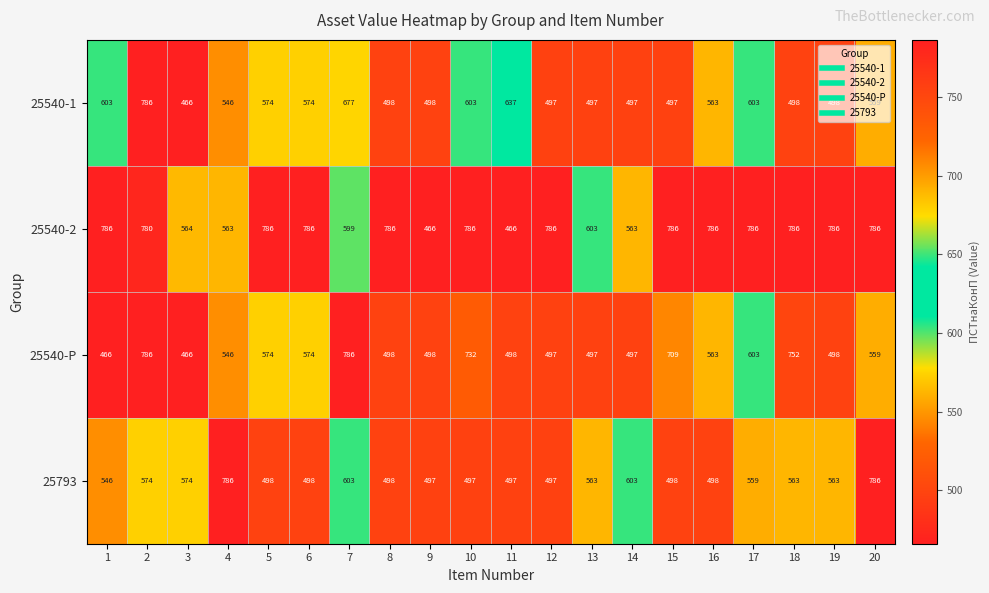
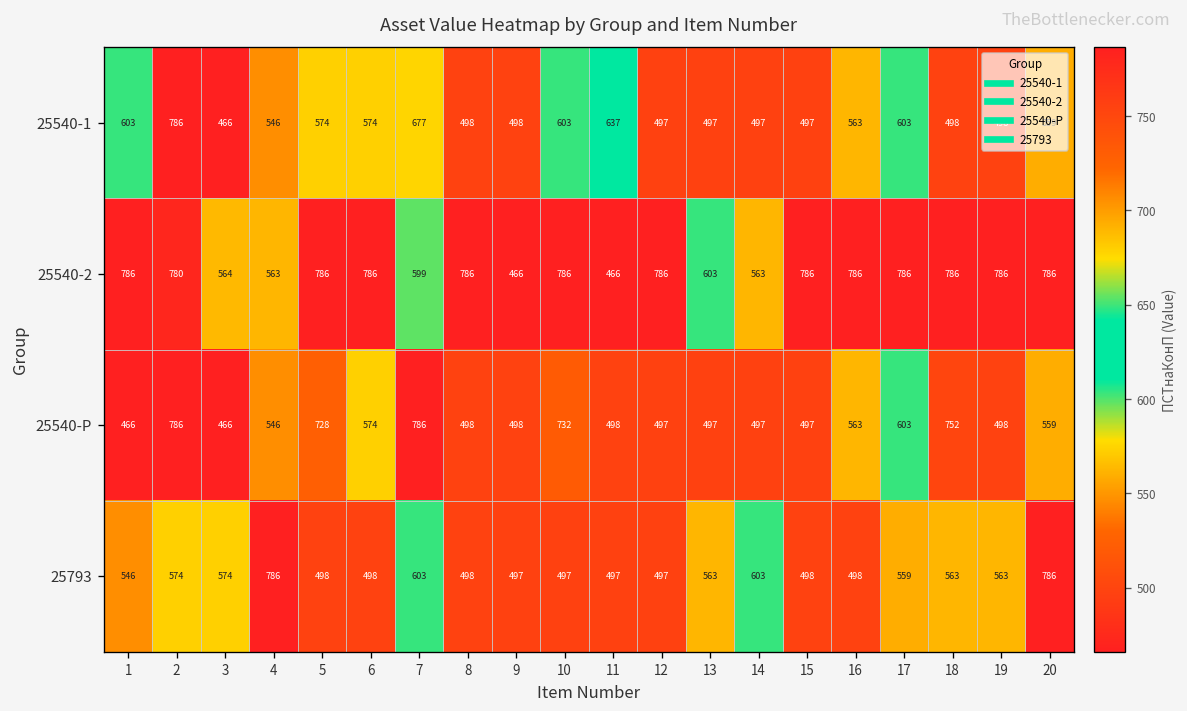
25540-Р, 5: 574 -> 728
25540-Р, 15: 709 -> 497
